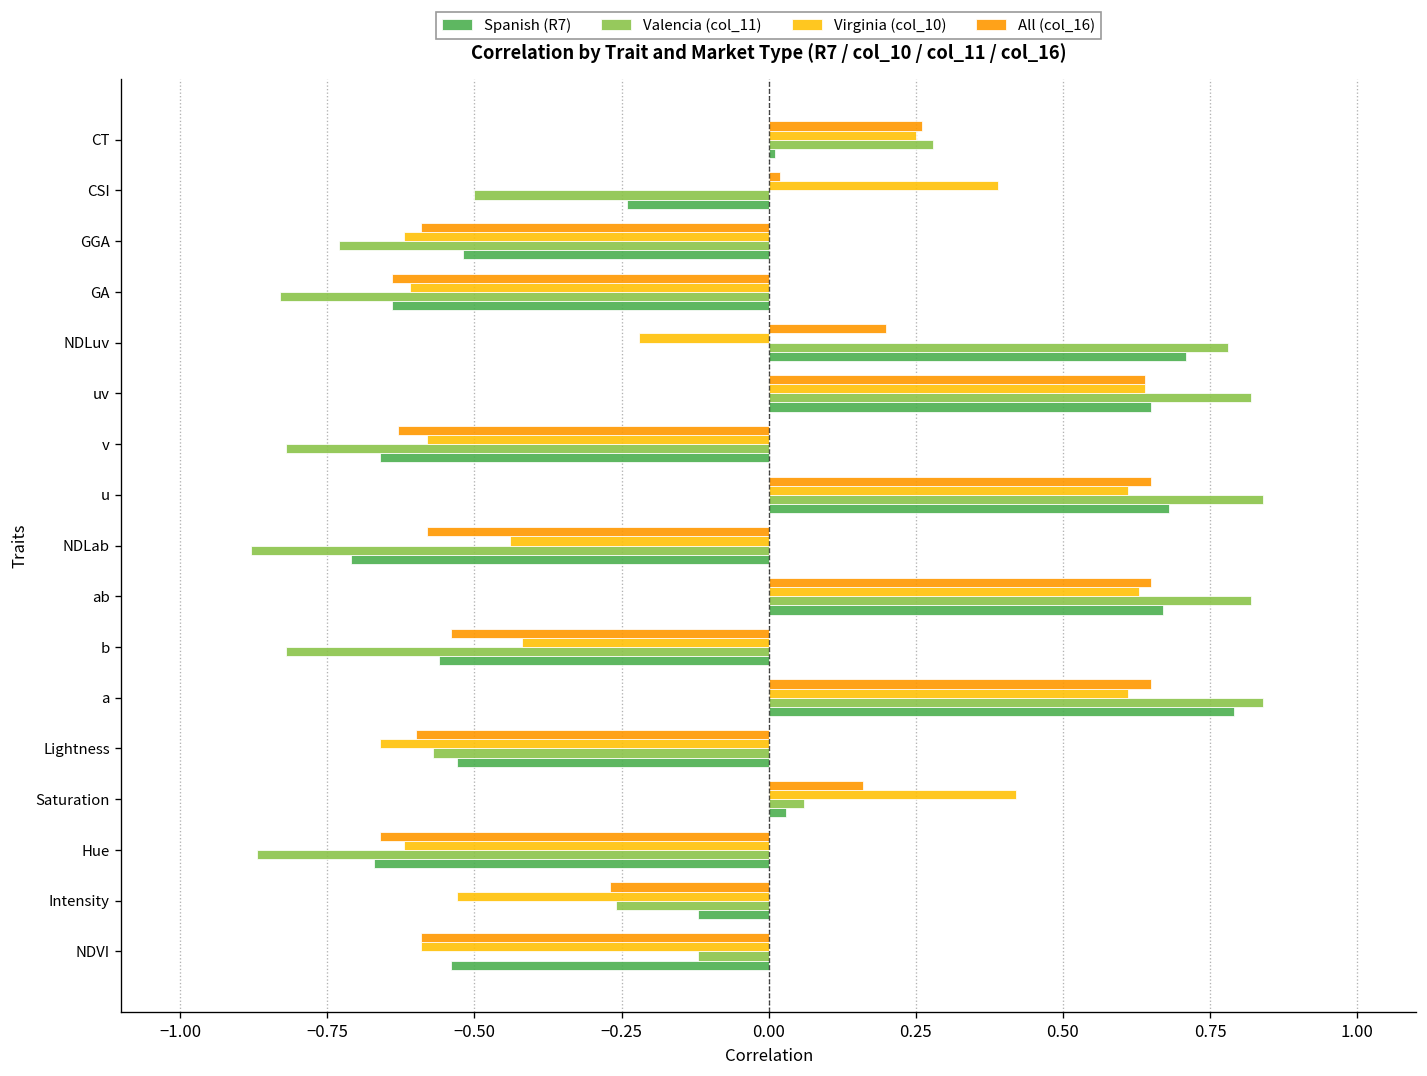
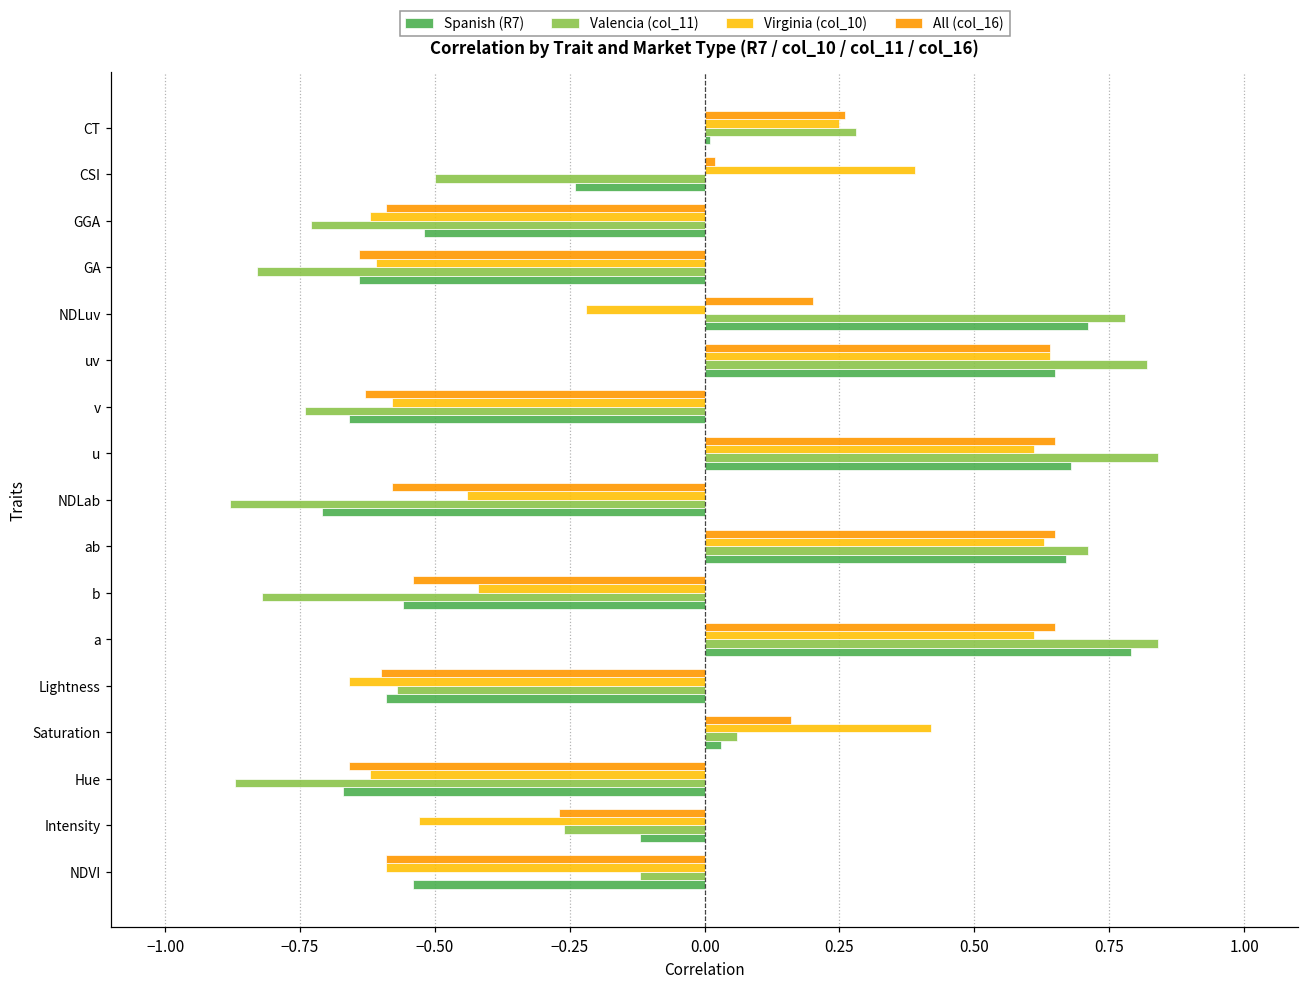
Valencia (col_11), v: -0.82 -> -0.74
Valencia (col_11), ab: 0.82 -> 0.71
Spanish (R7), Lightness: -0.53 -> -0.59
